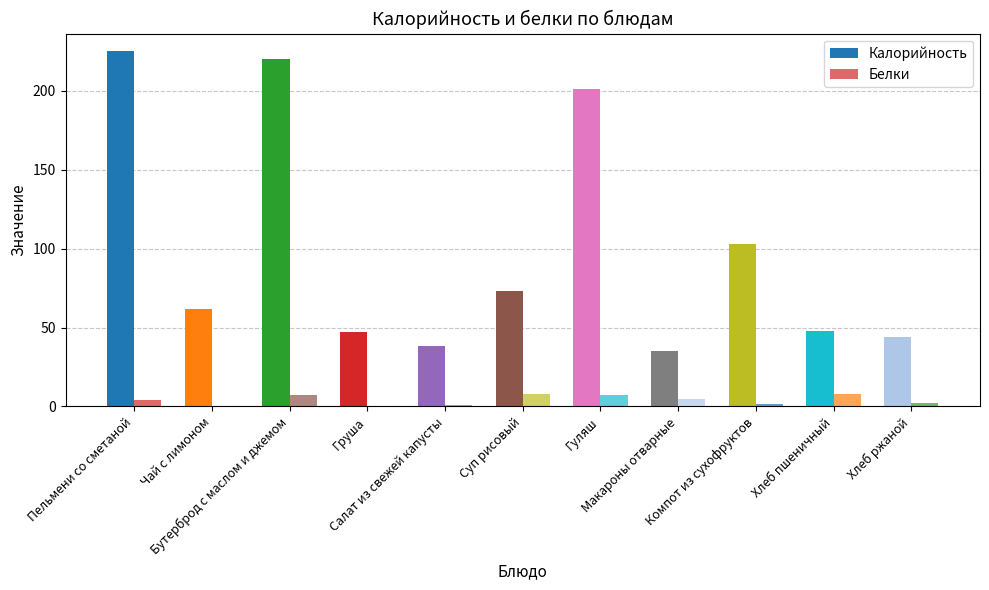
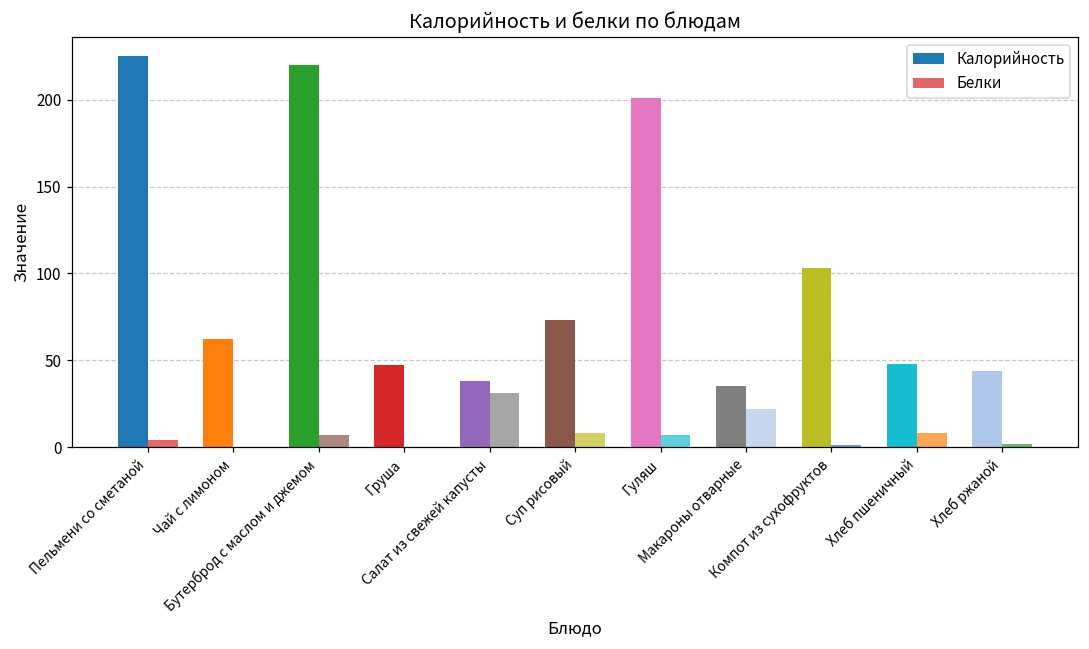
Белки, Салат из свежей капусты: 1 -> 31
Белки, Макароны отварные: 5 -> 22
